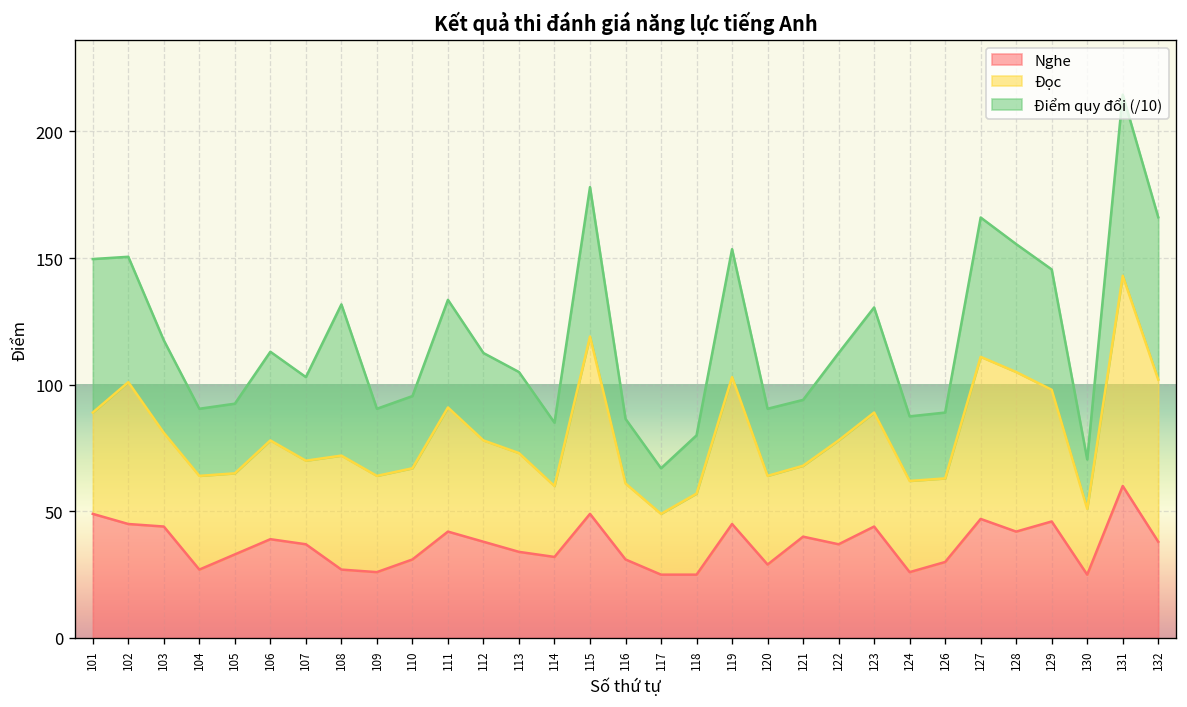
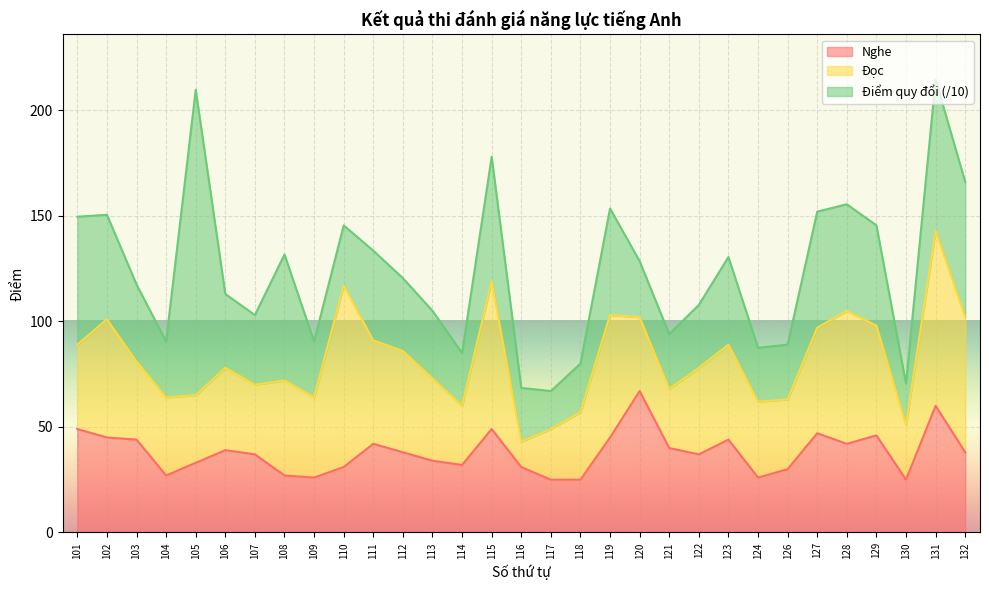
Điểm quy đổi (/10), 105: 28 -> 145
Đọc, 110: 36 -> 86
Đọc, 112: 40 -> 48
Đọc, 116: 30 -> 12
Nghe, 120: 29 -> 67
Điểm quy đổi (/10), 122: 35 -> 30
Đọc, 127: 64 -> 50
